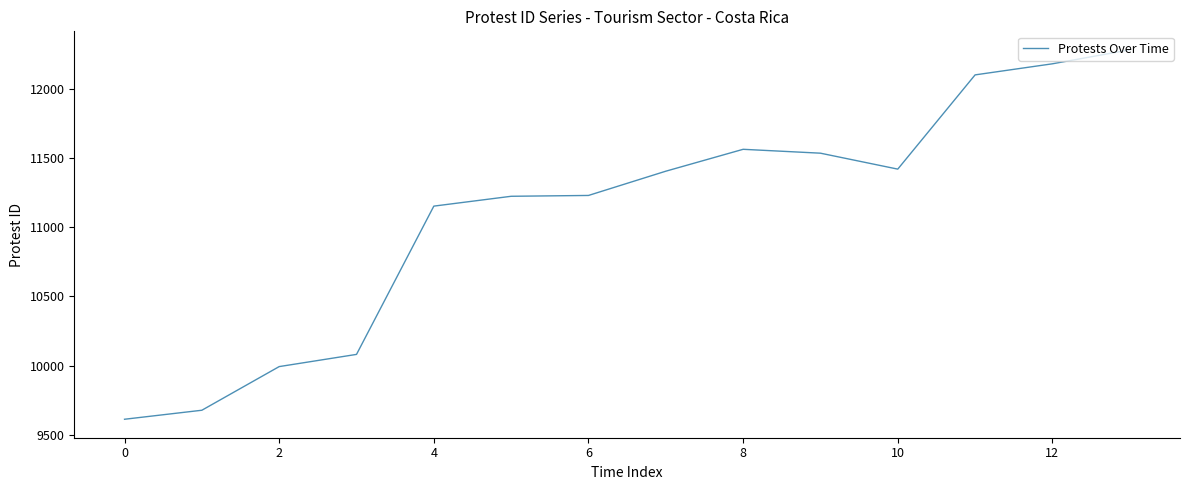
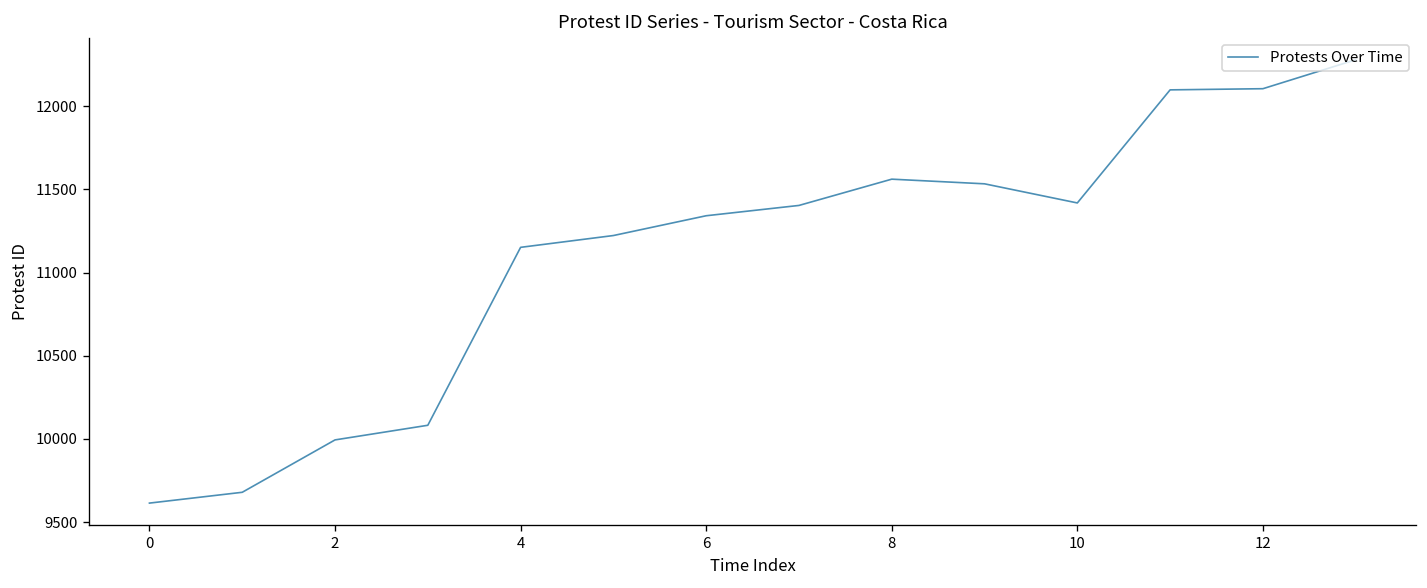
6: 11230 -> 11340
12: 12180 -> 12110
